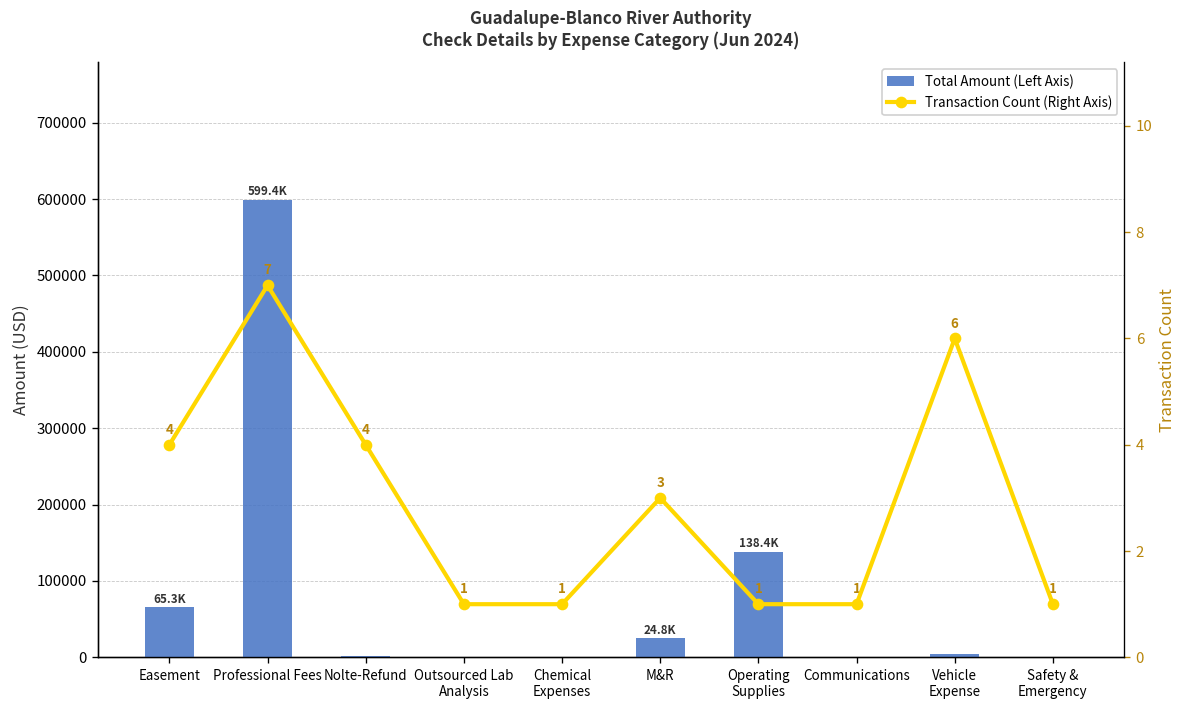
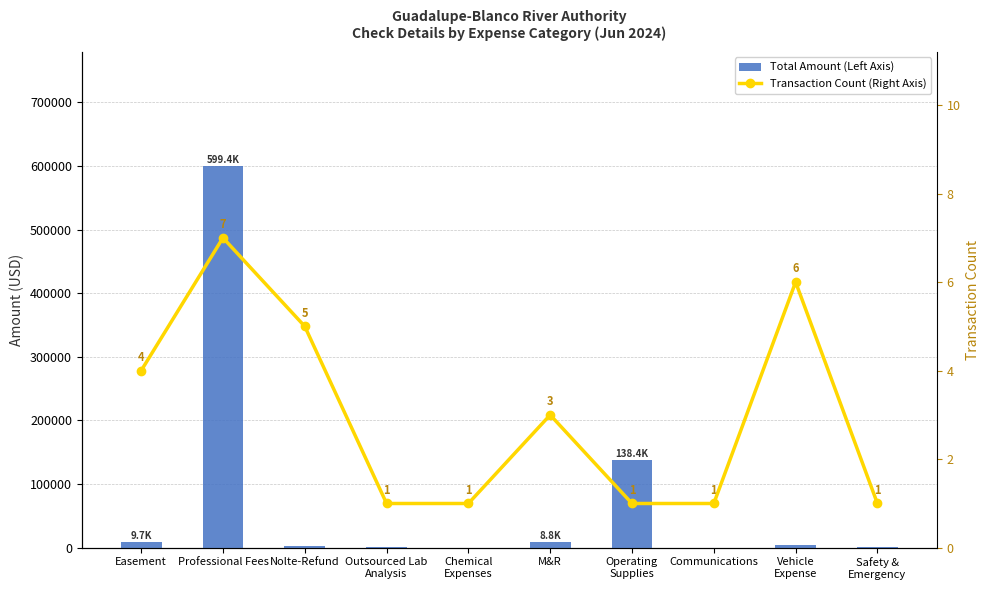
Total Amount (Left Axis), Easement: 65.3K -> 9.7K
Total Amount (Left Axis), M&R: 24.8K -> 8.8K
Transaction Count (Right Axis), Nolte-Refund: 4 -> 5
